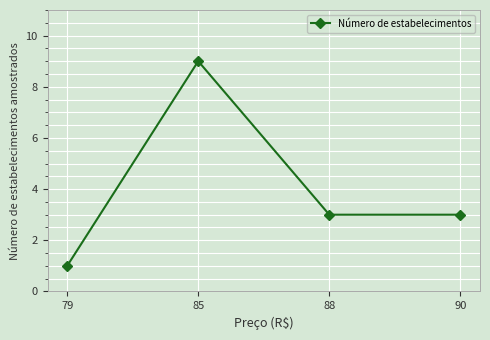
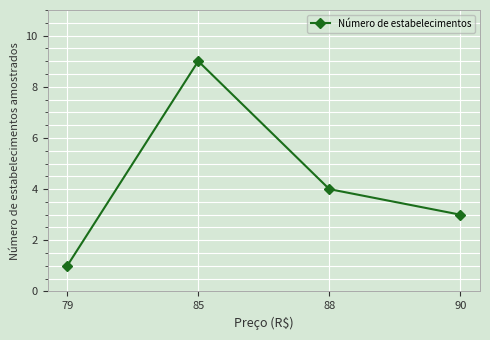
88: 3 -> 4
